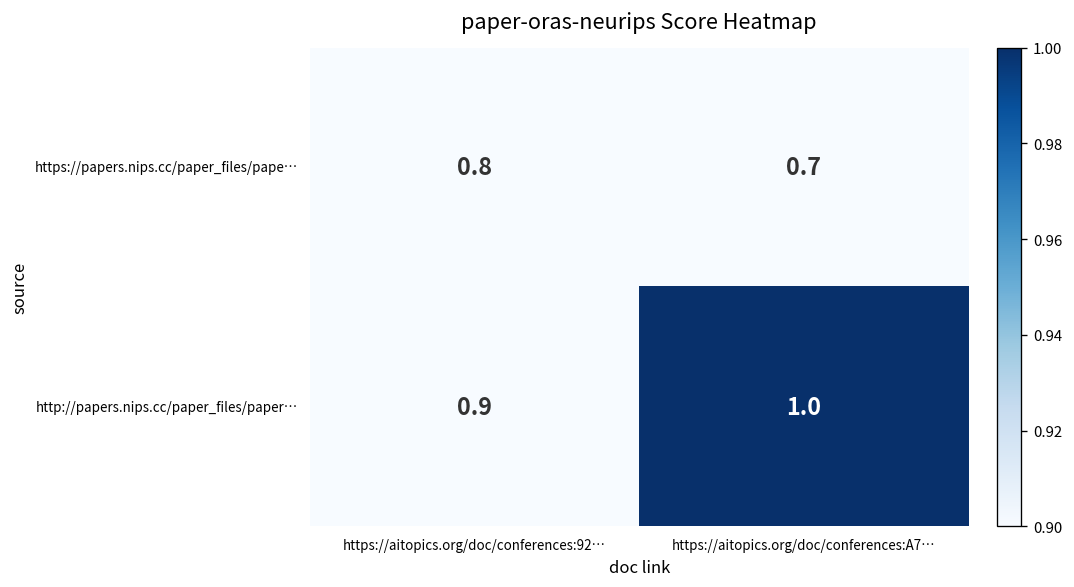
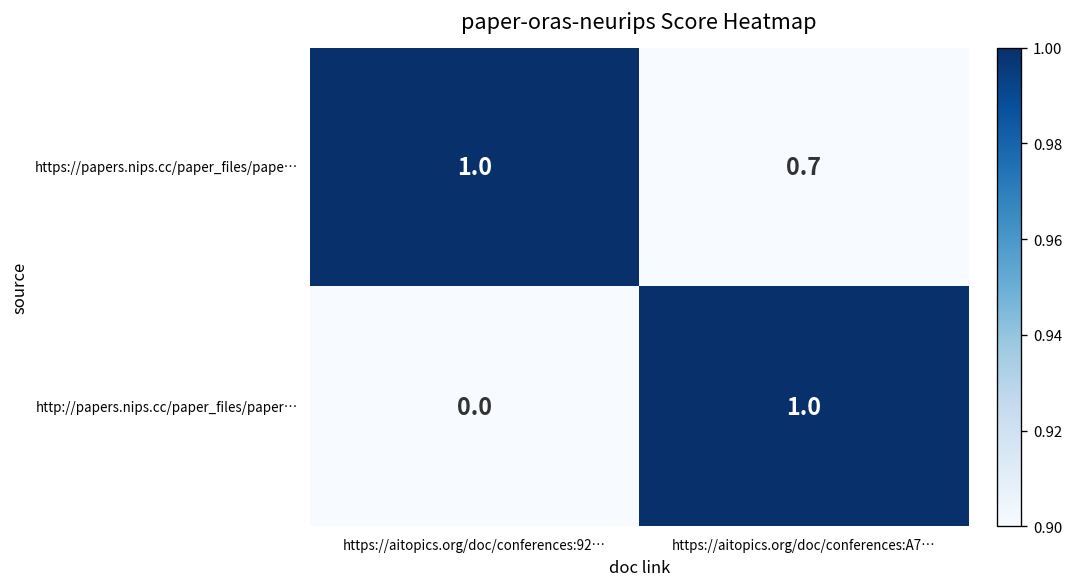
https://papers.nips.cc/paper_files/pape…, https://aitopics.org/doc/conferences:92…: 0.8 -> 1.0
http://papers.nips.cc/paper_files/paper…, https://aitopics.org/doc/conferences:92…: 0.9 -> 0.0
